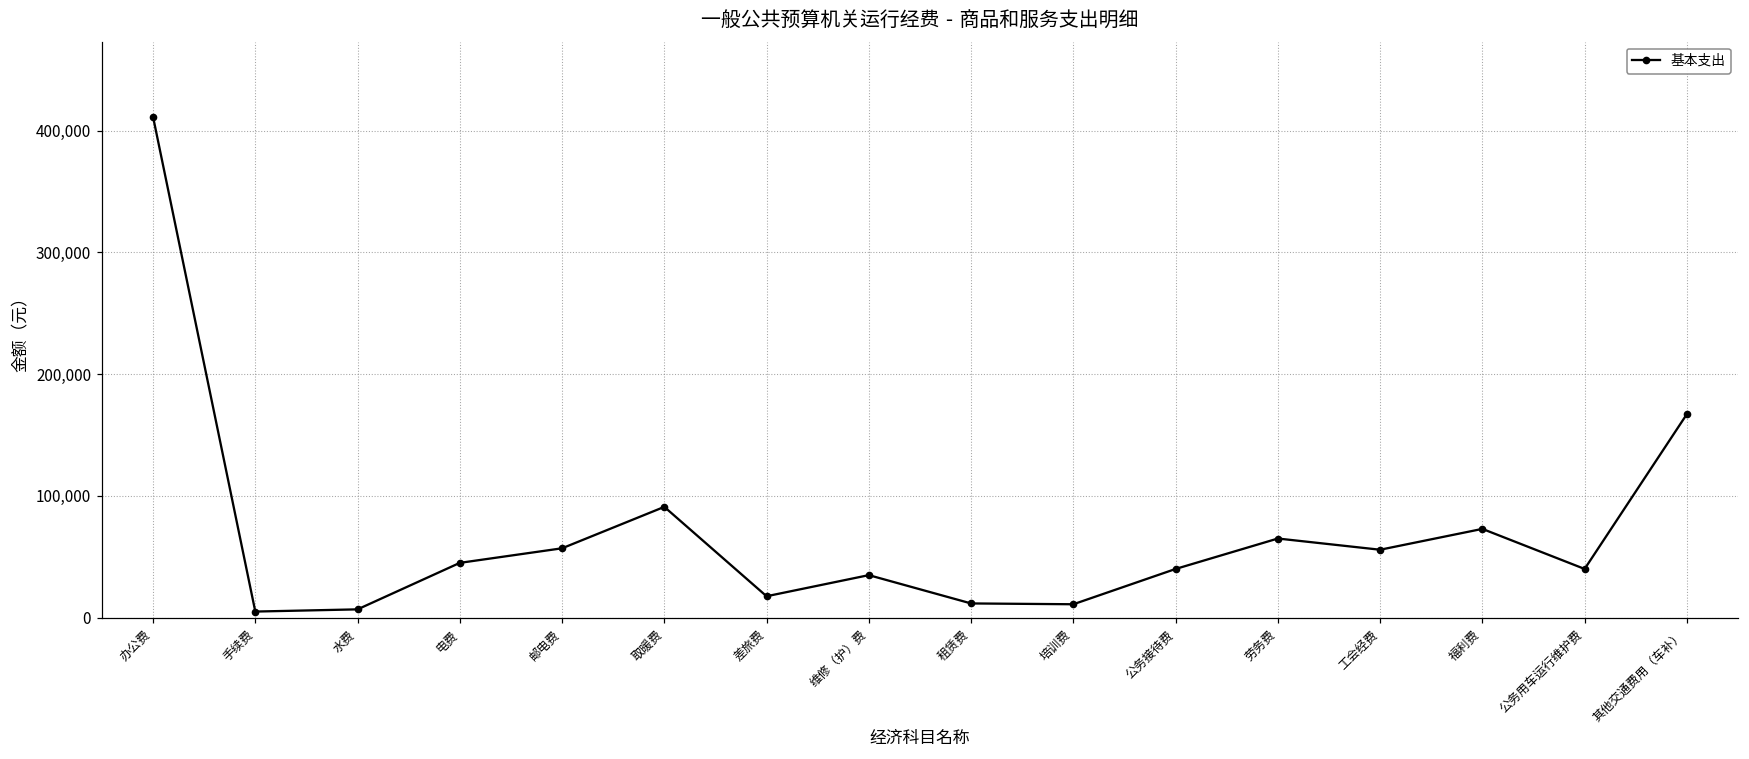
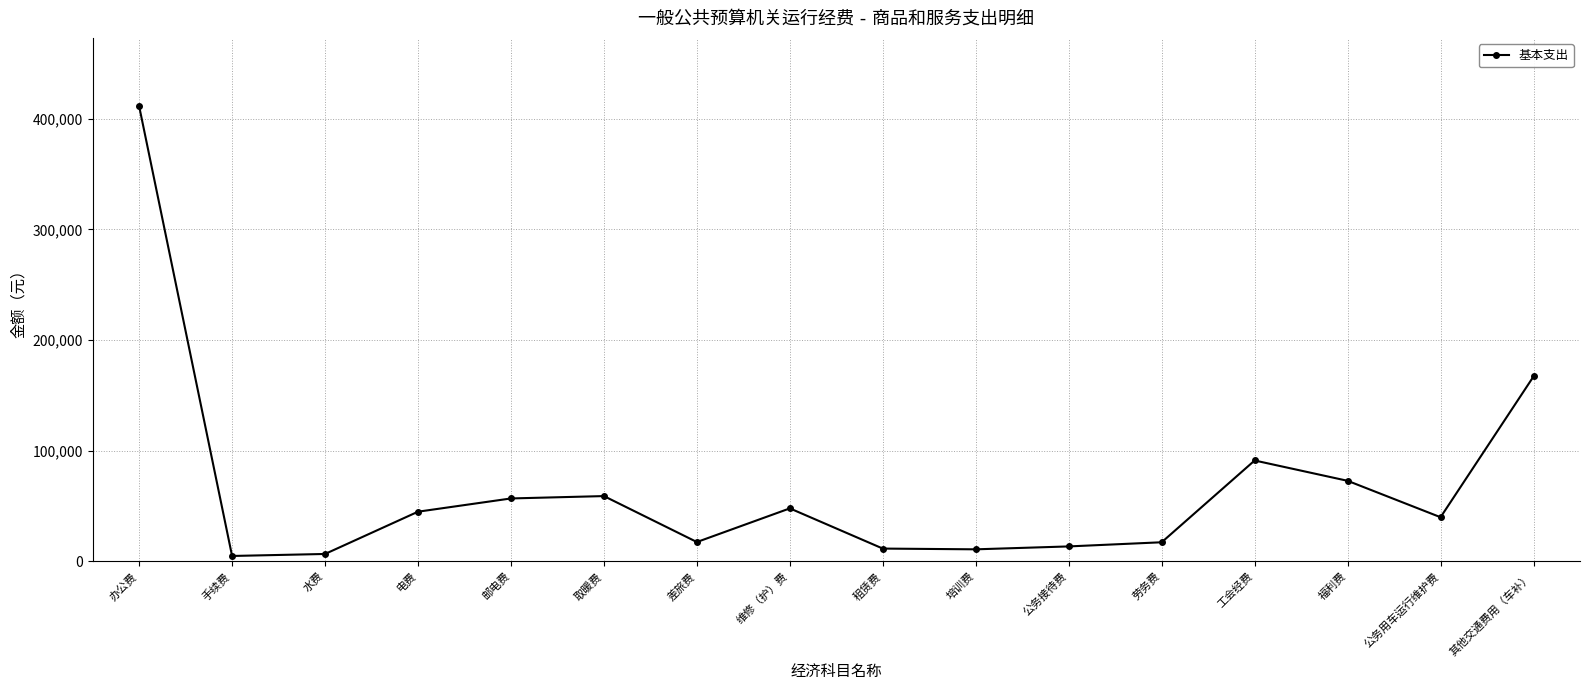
取暖费: 91,000 -> 59,000
维修（护）费: 35,000 -> 48,000
公务接待费: 40,000 -> 14,000
劳务费: 65,000 -> 17,000
工会经费: 56,000 -> 91,000
